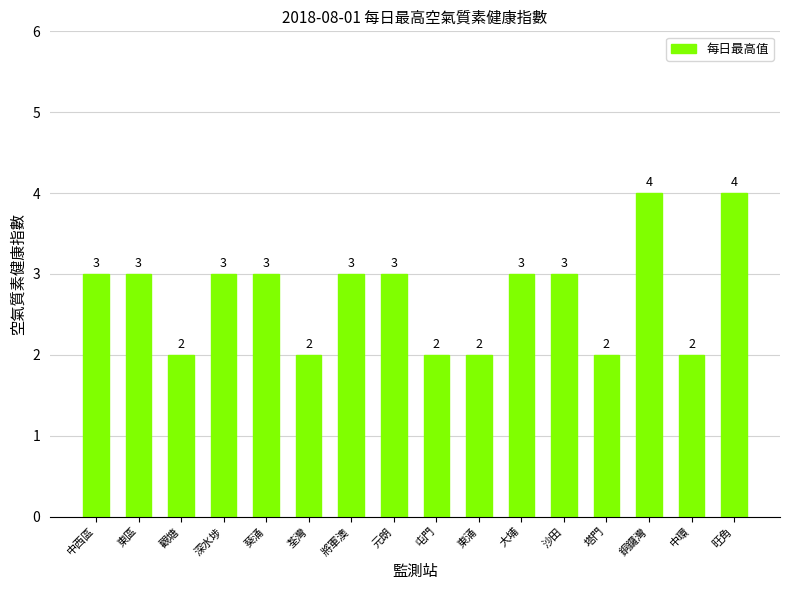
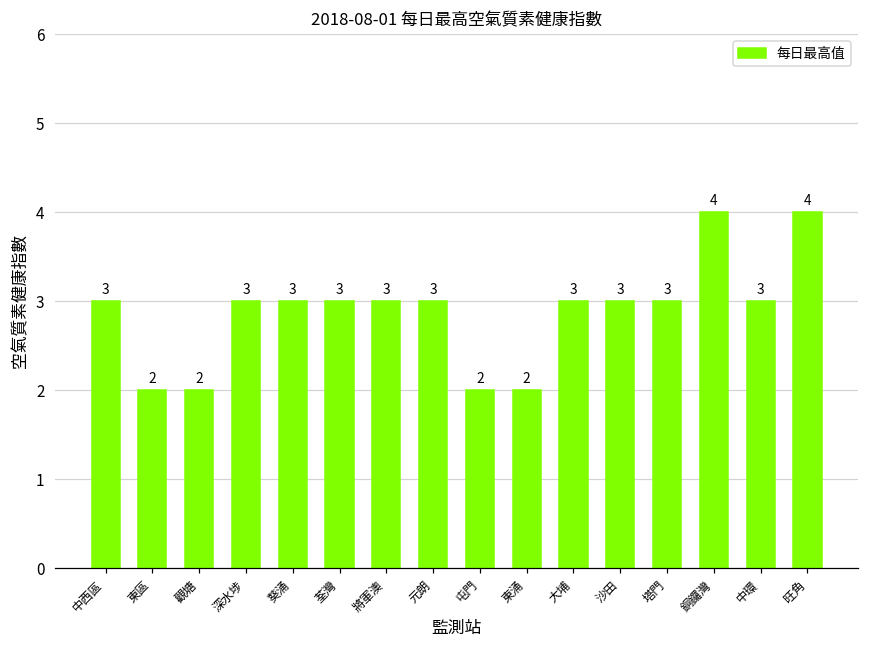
東區: 3 -> 2
荃灣: 2 -> 3
塔門: 2 -> 3
中環: 2 -> 3
